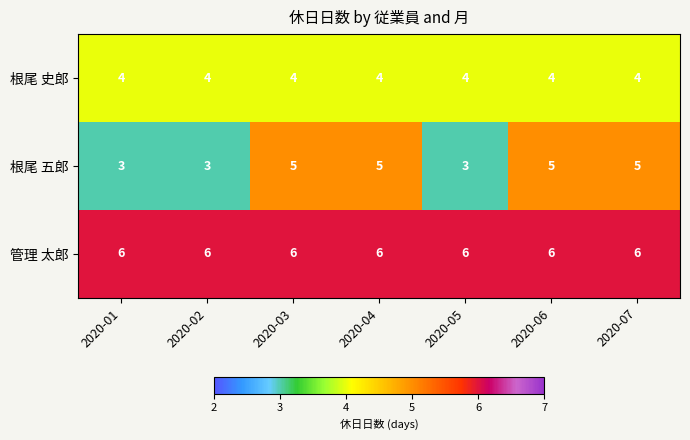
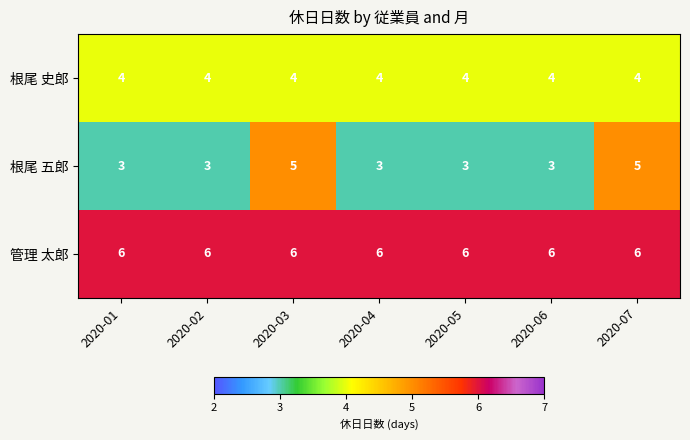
根尾 五郎, 2020-04: 5 -> 3
根尾 五郎, 2020-06: 5 -> 3
